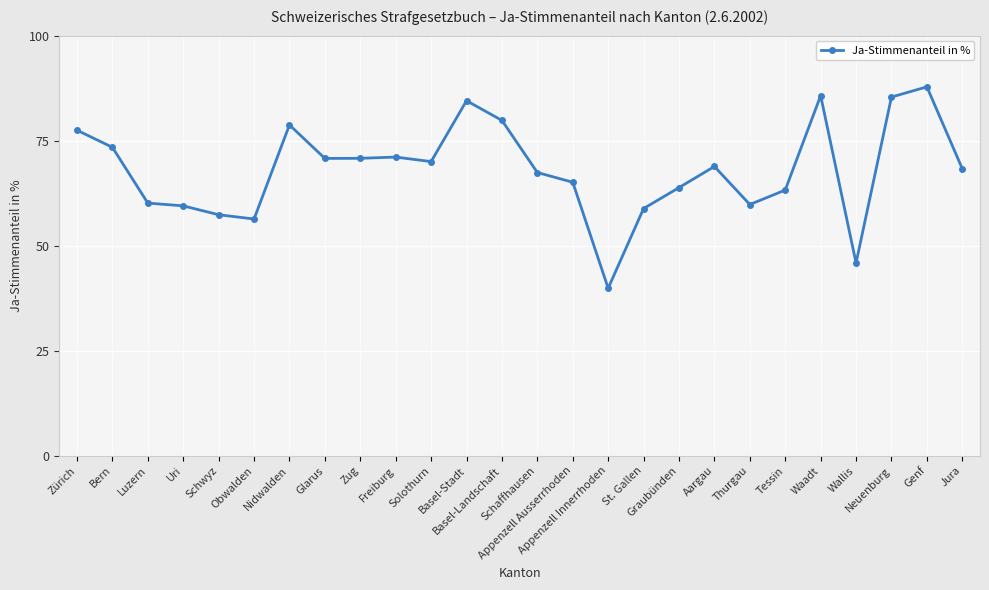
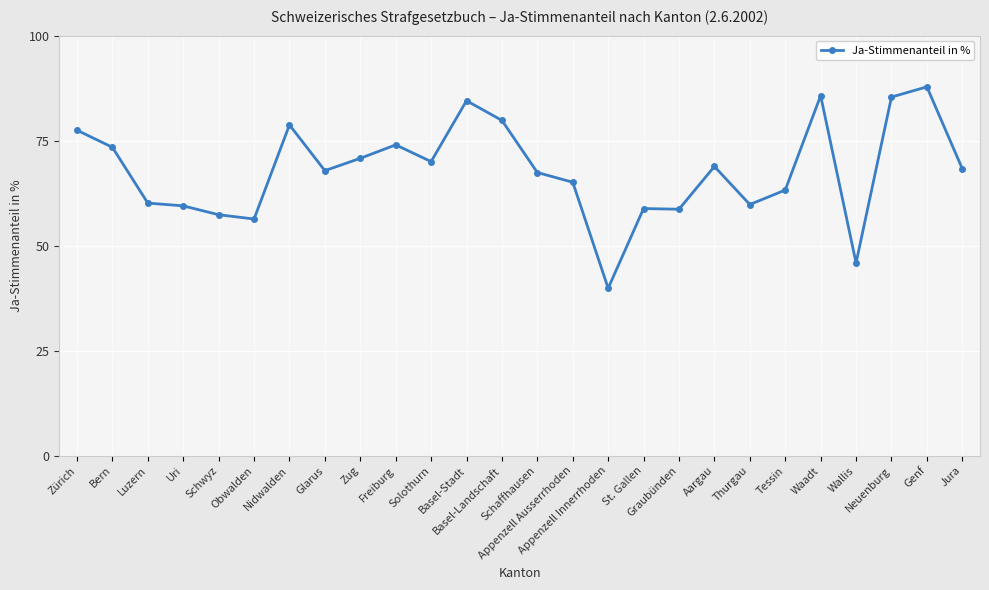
Glarus: 71 -> 68
Freiburg: 71 -> 74
Graubünden: 64 -> 59
